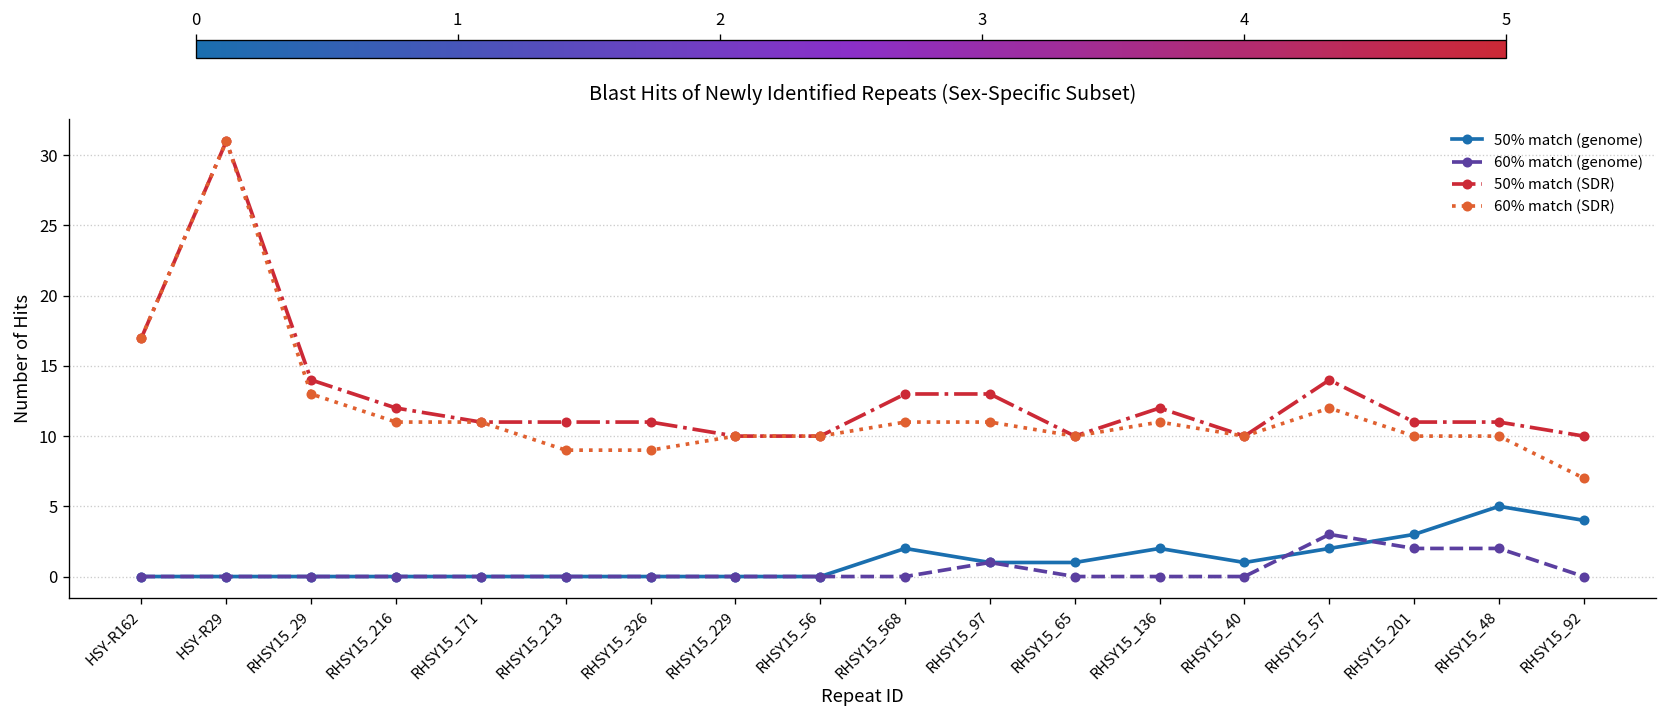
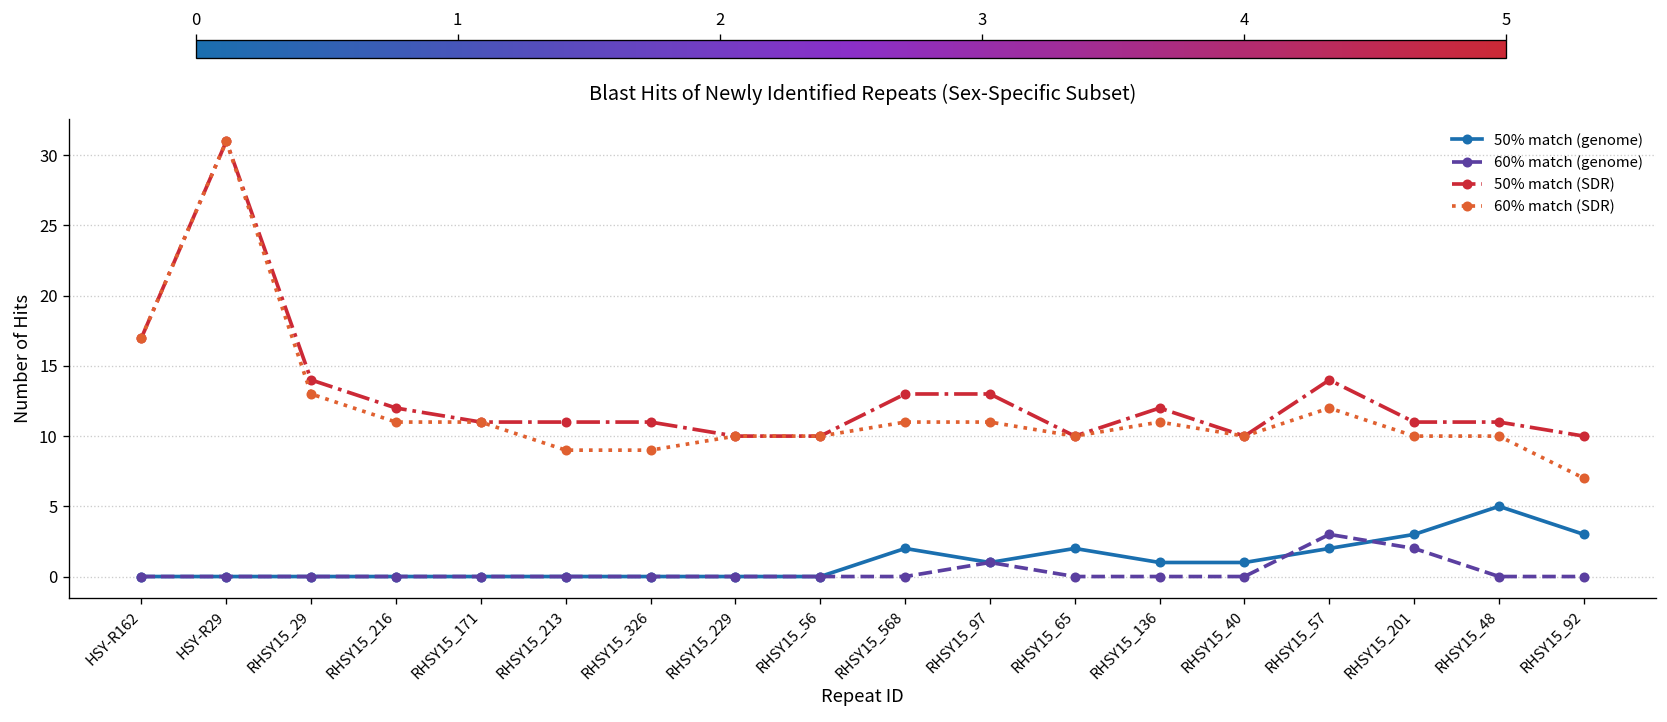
50% match (genome), RHSY15_65: 1 -> 2
50% match (genome), RHSY15_136: 2 -> 1
60% match (genome), RHSY15_48: 2 -> 0
50% match (genome), RHSY15_92: 4 -> 3
